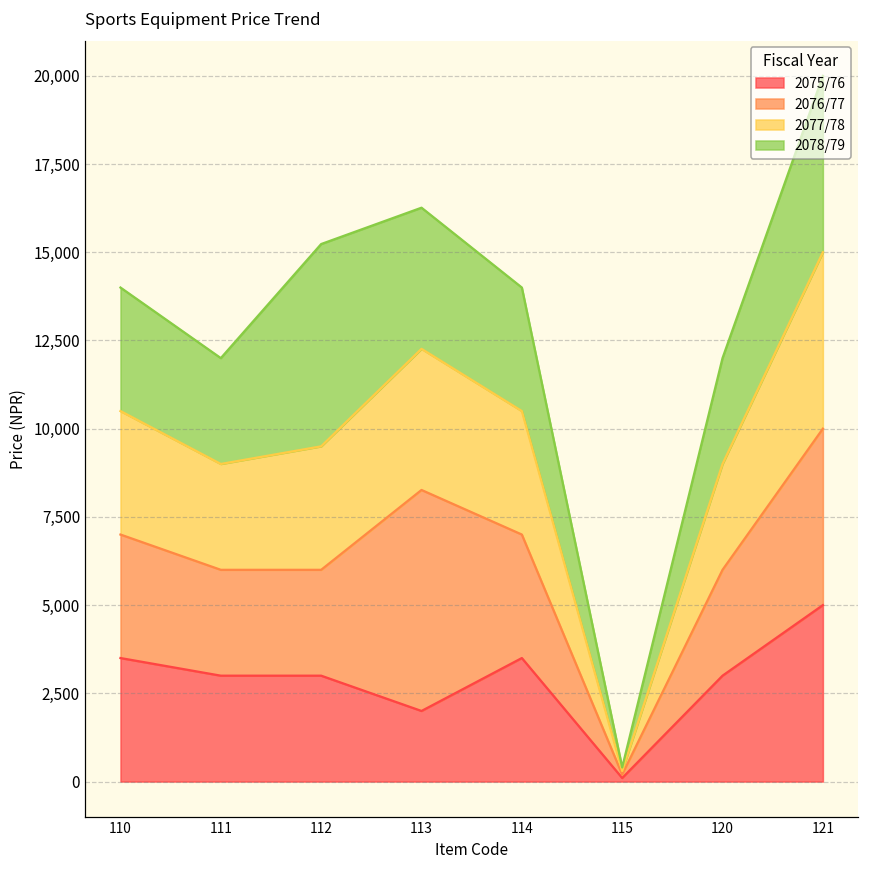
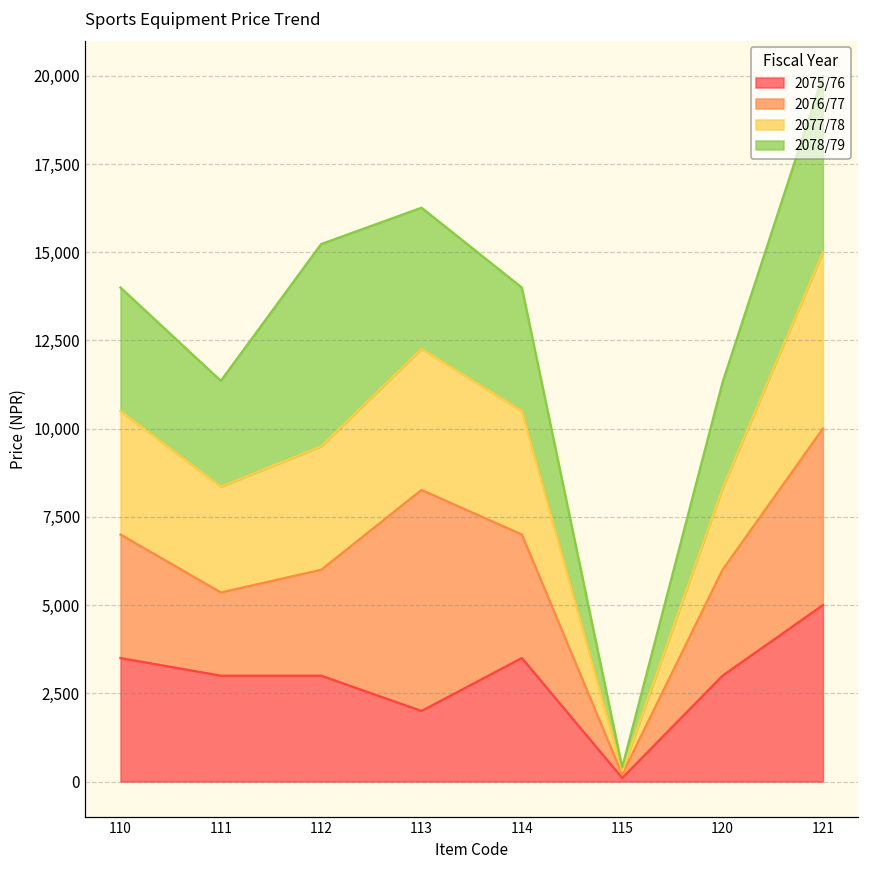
2076/77, 111: 3,000 -> 2,400
2077/78, 120: 3,000 -> 2,300
